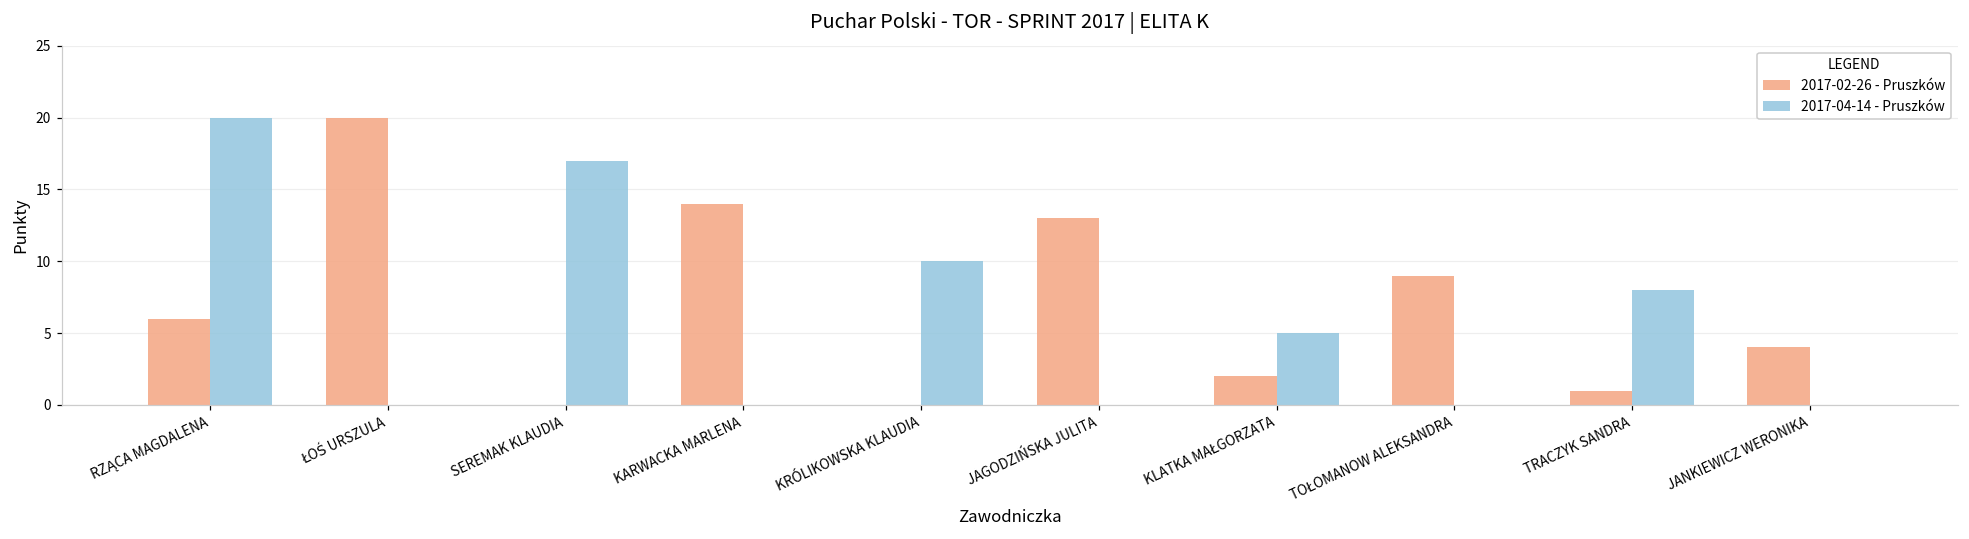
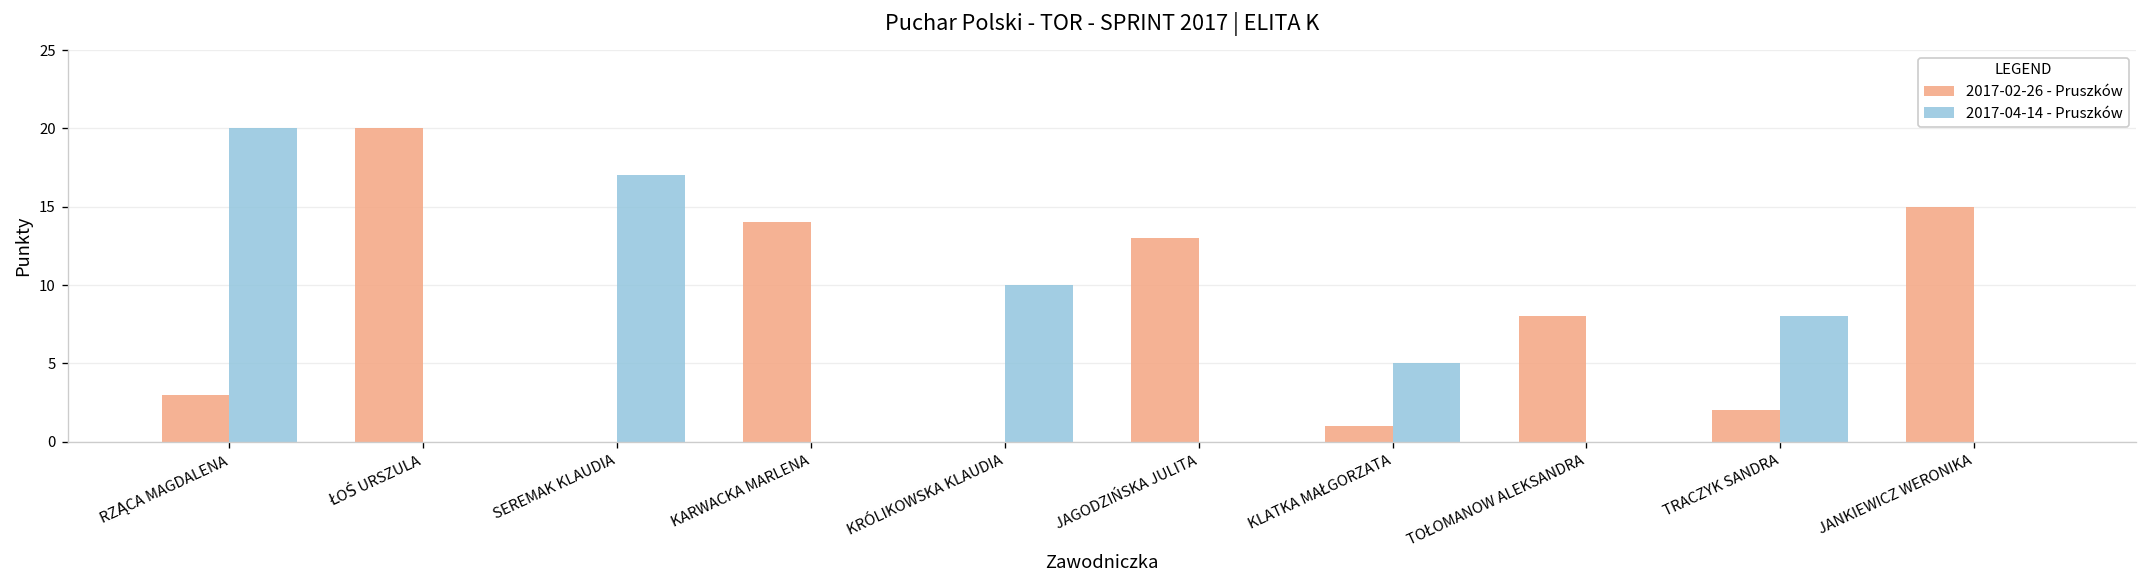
2017-02-26 - Pruszków, RZĄCA MAGDALENA: 6 -> 3
2017-02-26 - Pruszków, KLATKA MAŁGORZATA: 2 -> 1
2017-02-26 - Pruszków, TOŁOMANOW ALEKSANDRA: 9 -> 8
2017-02-26 - Pruszków, TRACZYK SANDRA: 1 -> 2
2017-02-26 - Pruszków, JANKIEWICZ WERONIKA: 4 -> 15
